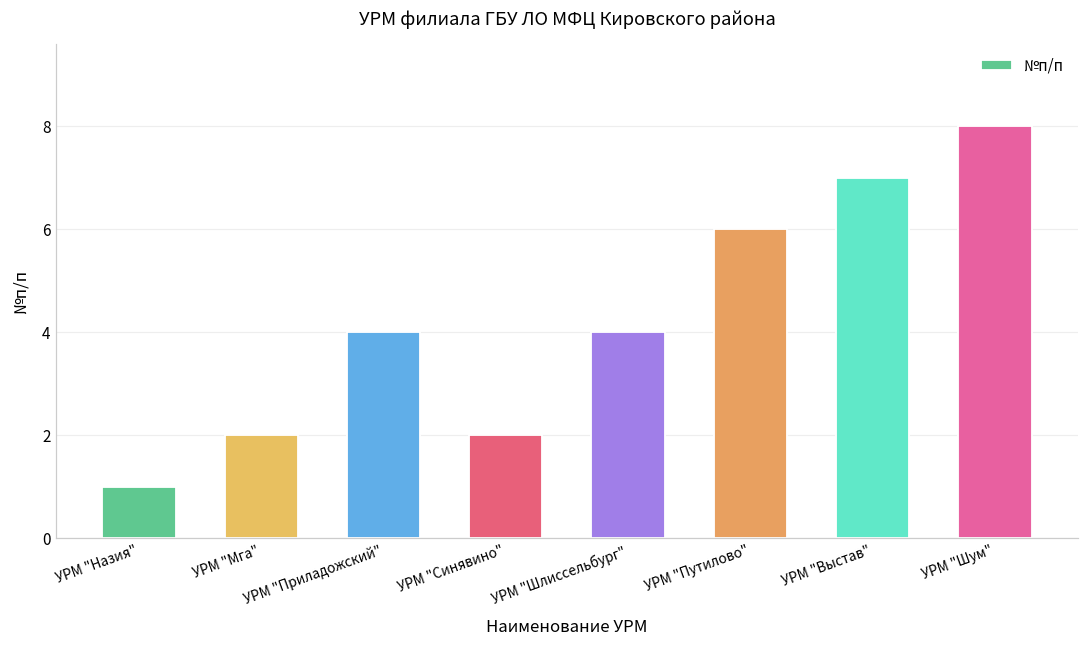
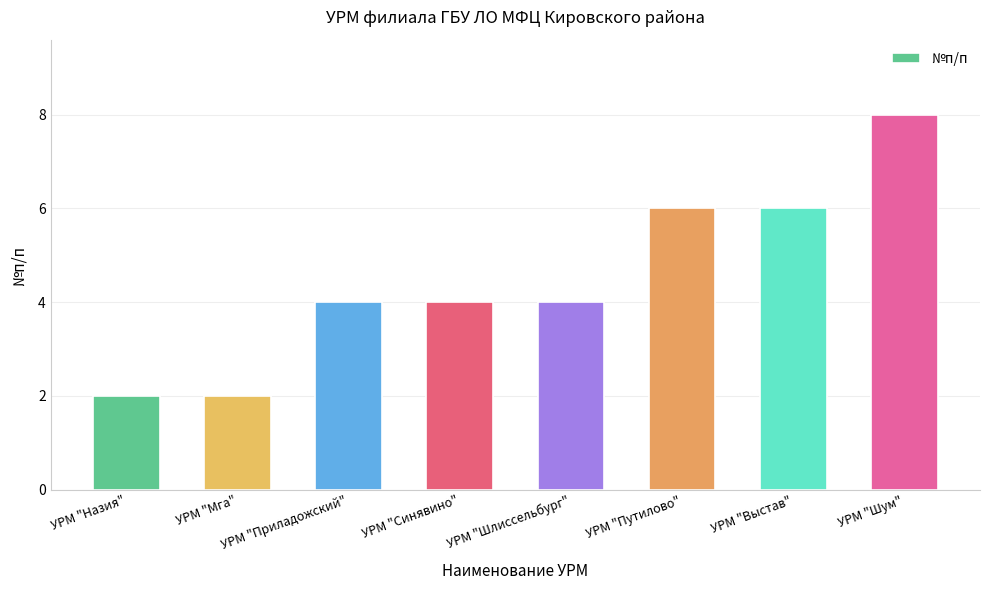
УРМ "Назия": 1 -> 2
УРМ "Синявино": 2 -> 4
УРМ "Выстав": 7 -> 6
